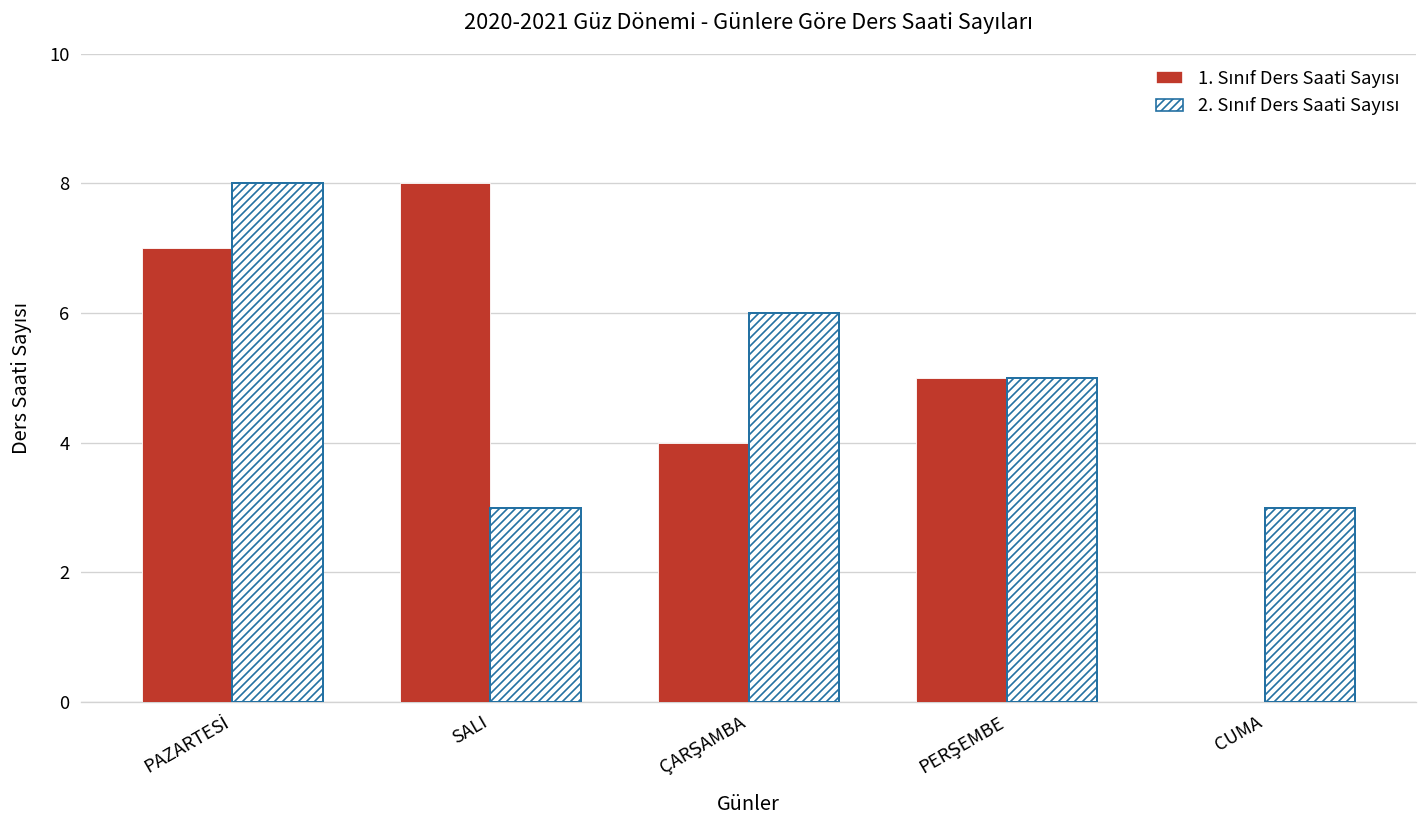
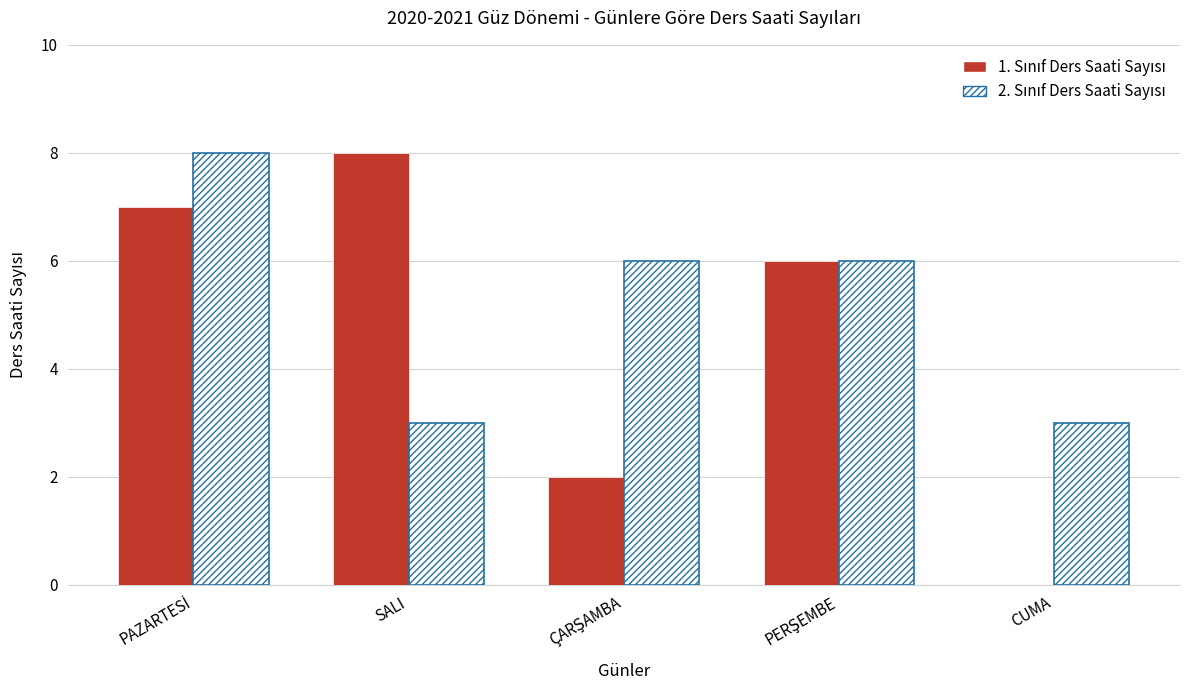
1. Sınıf Ders Saati Sayısı, ÇARŞAMBA: 4 -> 2
1. Sınıf Ders Saati Sayısı, PERŞEMBE: 5 -> 6
2. Sınıf Ders Saati Sayısı, PERŞEMBE: 5 -> 6
